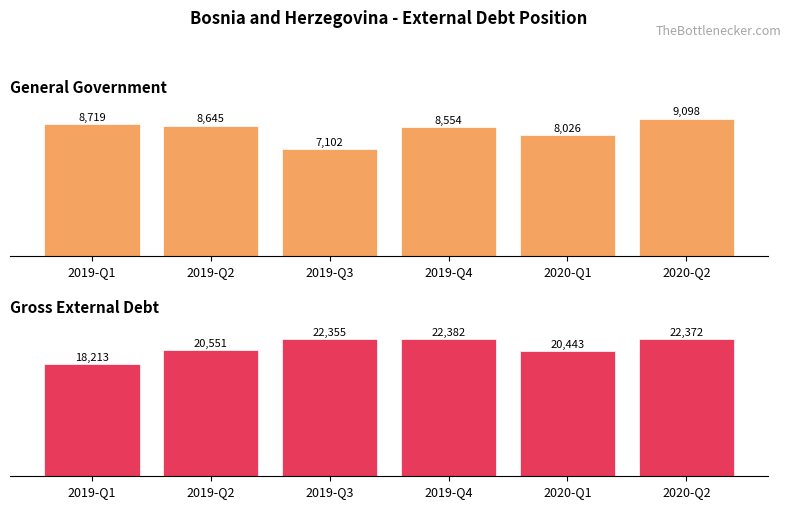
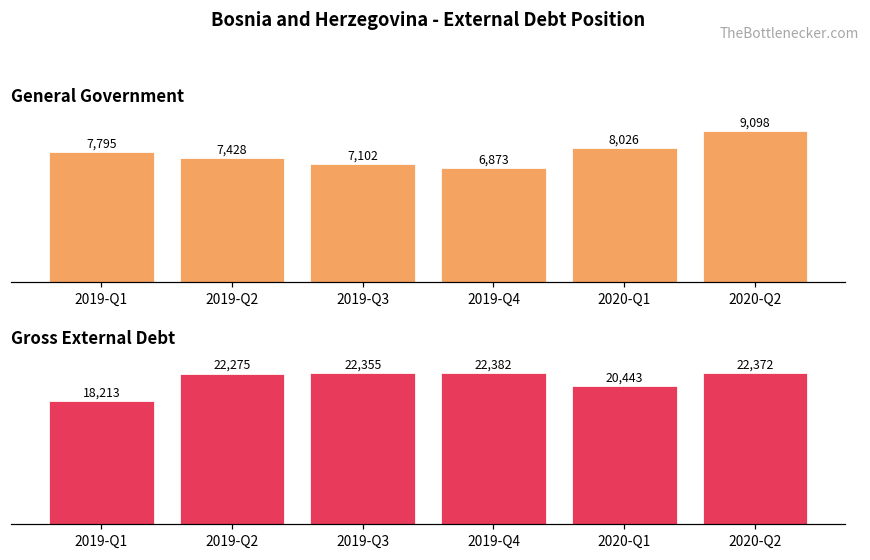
General Government, 2019-Q1: 8,719 -> 7,795
General Government, 2019-Q2: 8,645 -> 7,428
General Government, 2019-Q4: 8,554 -> 6,873
Gross External Debt, 2019-Q2: 20,551 -> 22,275
